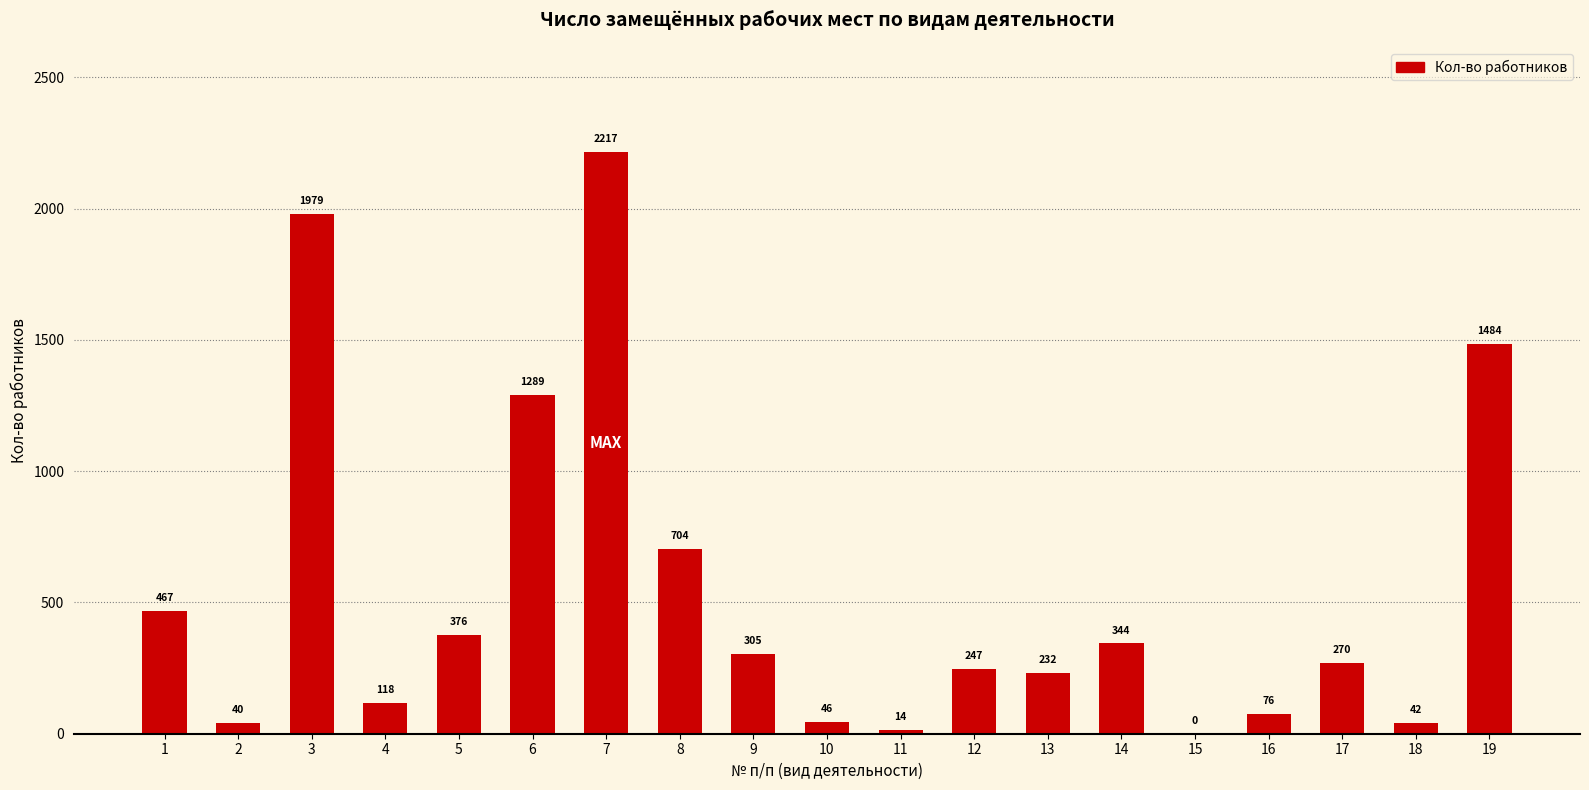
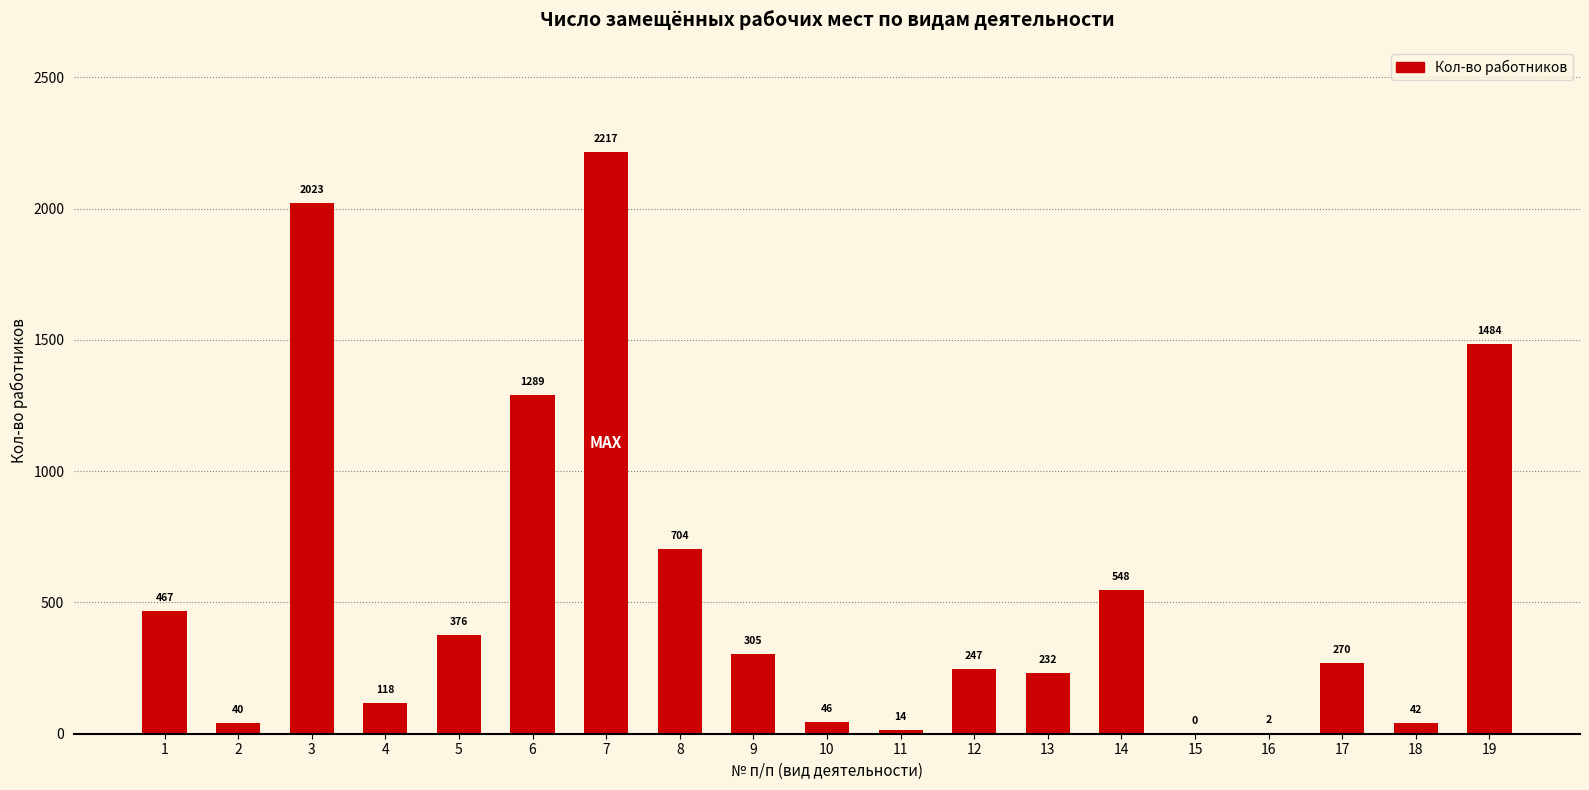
3: 1979 -> 2023
14: 344 -> 548
16: 76 -> 2
